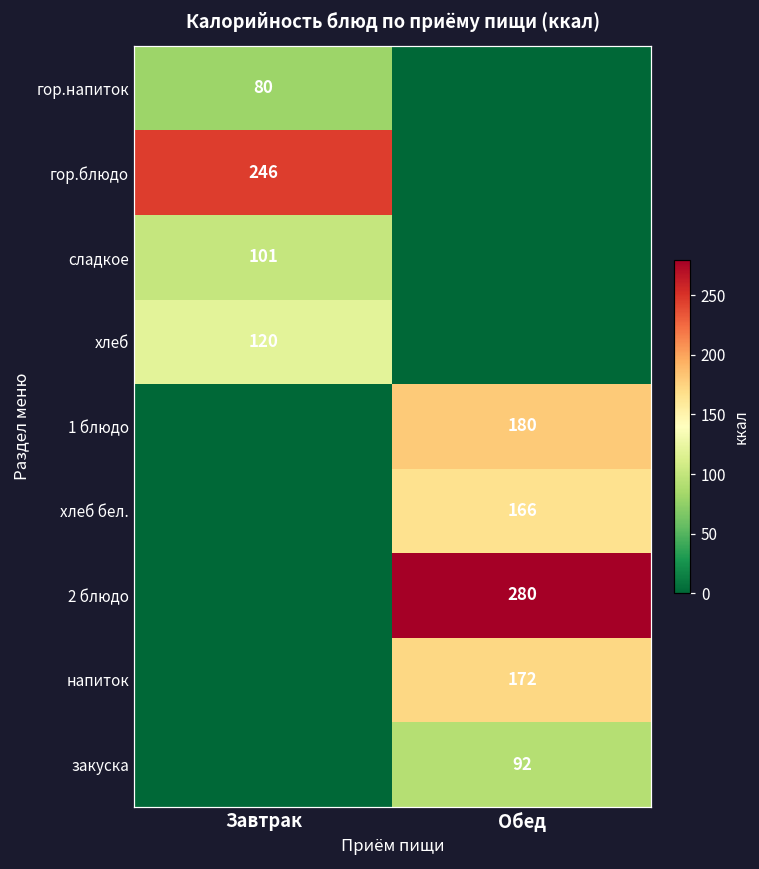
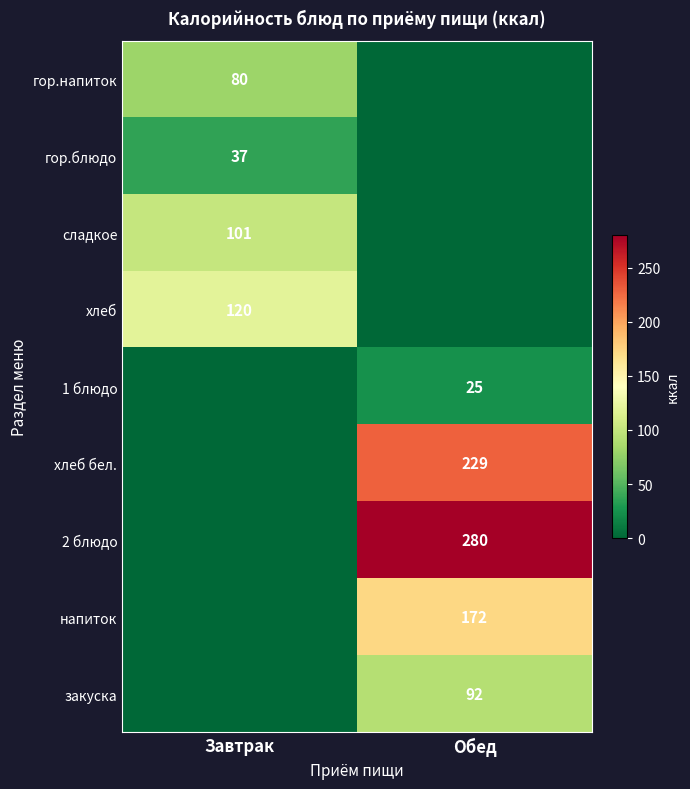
гор.блюдо, Завтрак: 246 -> 37
1 блюдо, Обед: 180 -> 25
хлеб бел., Обед: 166 -> 229
